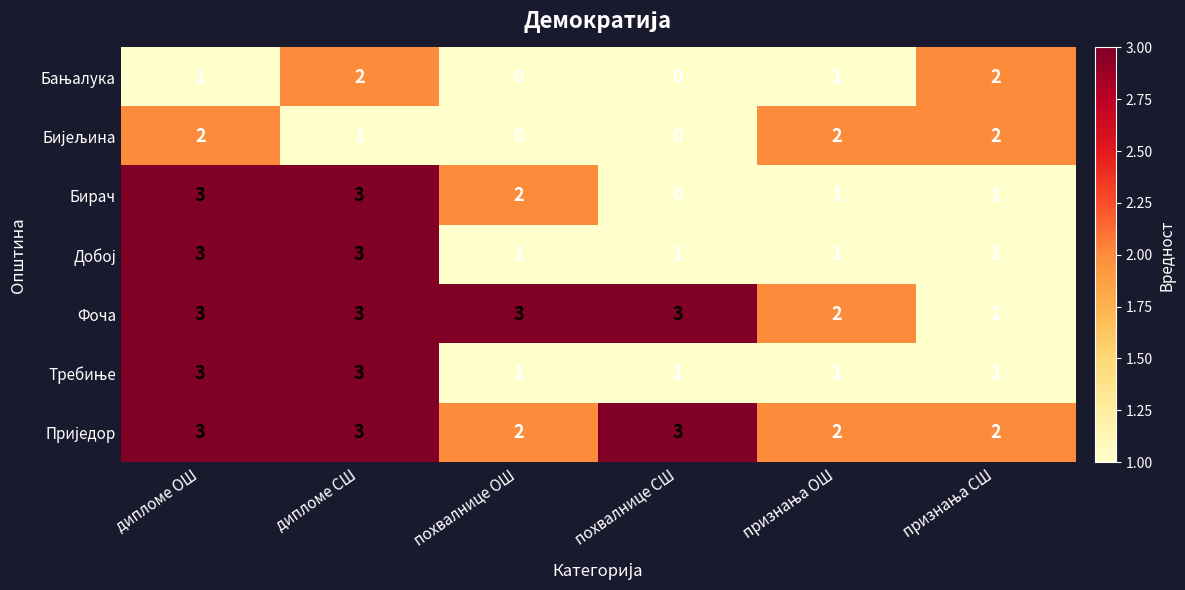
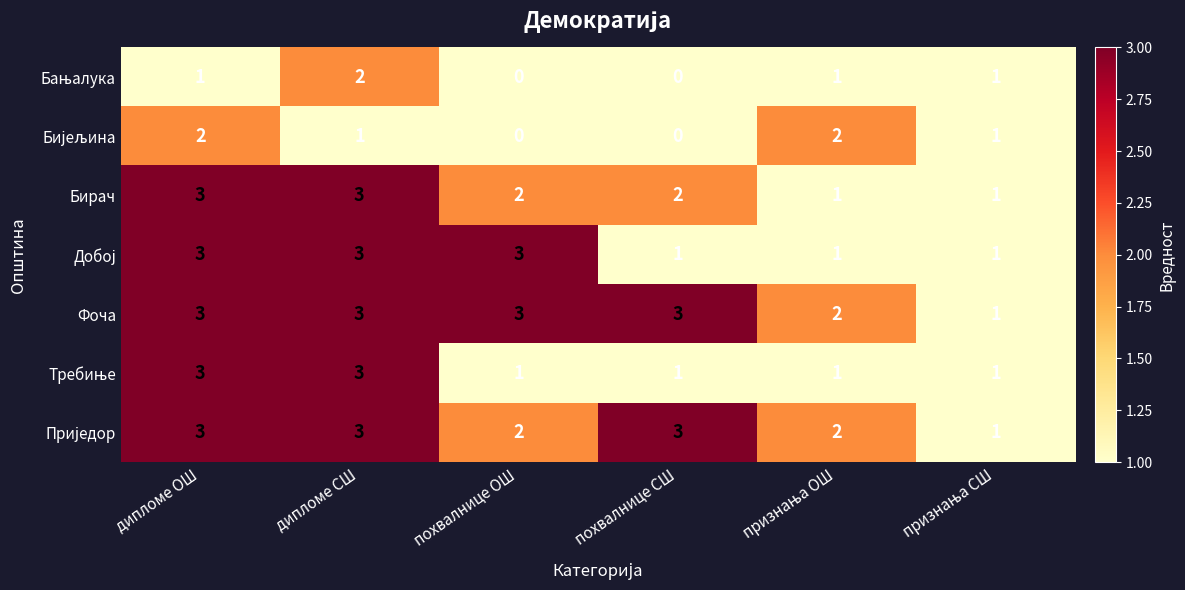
Бањалука, признања СШ: 2 -> 1
Бијељина, признања СШ: 2 -> 1
Бирач, похвалнице СШ: 0 -> 2
Добој, похвалнице ОШ: 1 -> 3
Приједор, признања СШ: 2 -> 1
